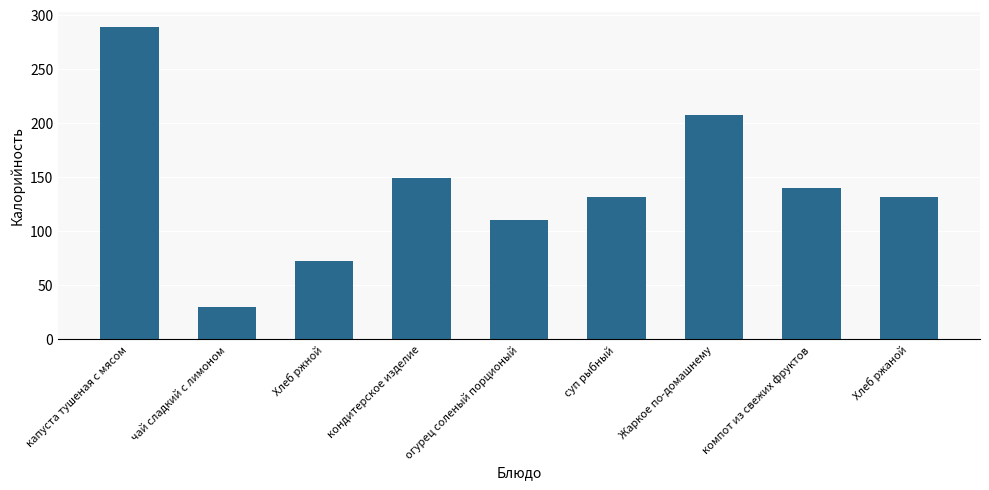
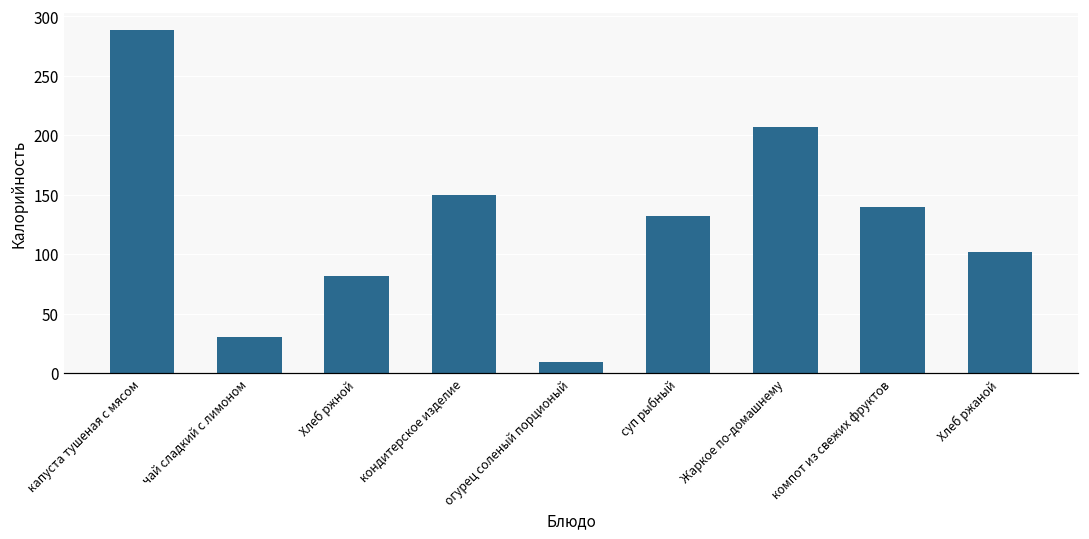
Хлеб ржной: 73 -> 82
огурец соленый порционый: 111 -> 9
Хлеб ржаной: 132 -> 102
